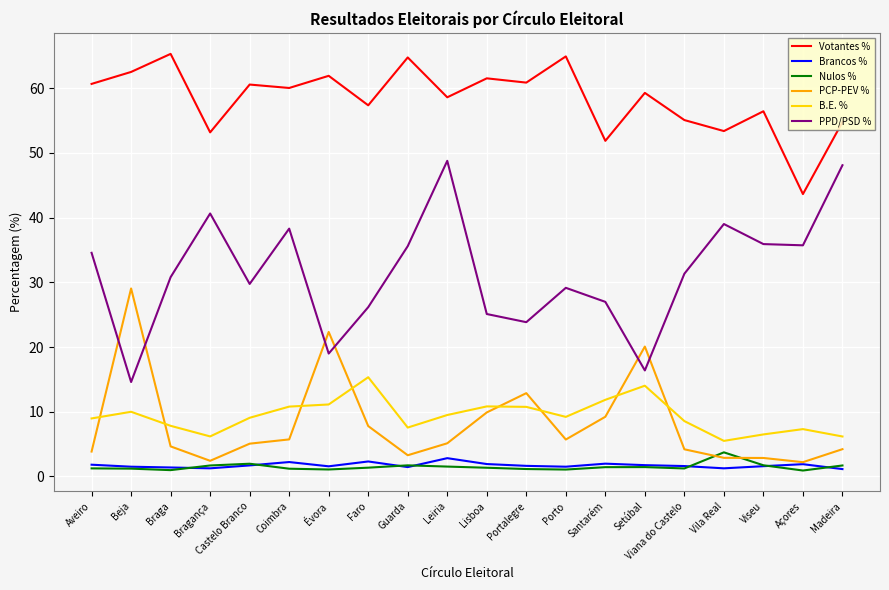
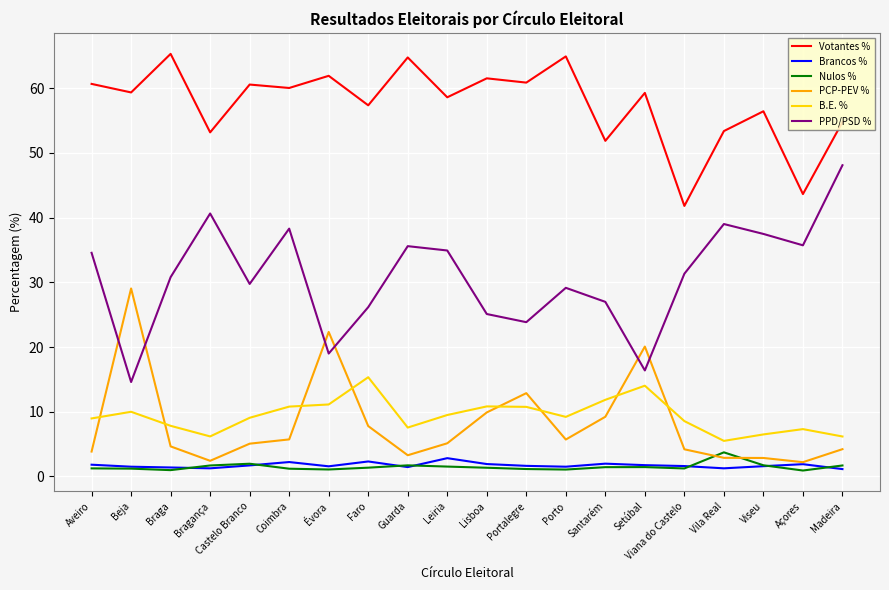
Votantes %, Beja: 63 -> 59
PPD/PSD %, Leiria: 49 -> 35
Votantes %, Viana do Castelo: 55 -> 42
PPD/PSD %, Viseu: 36 -> 37
